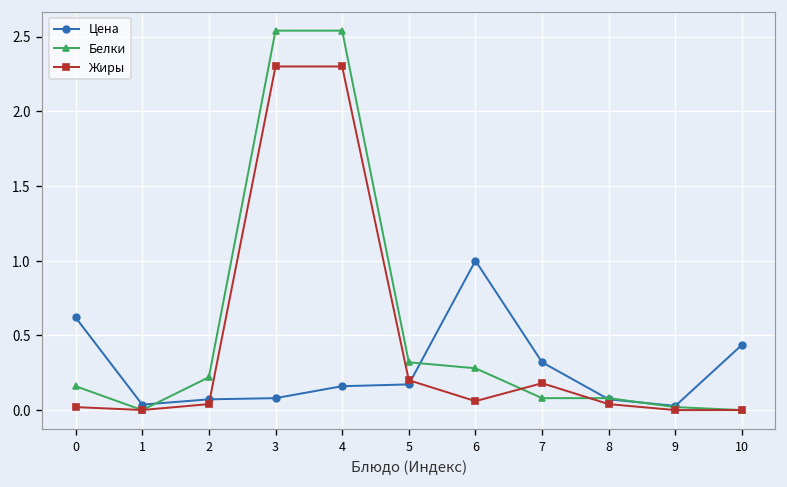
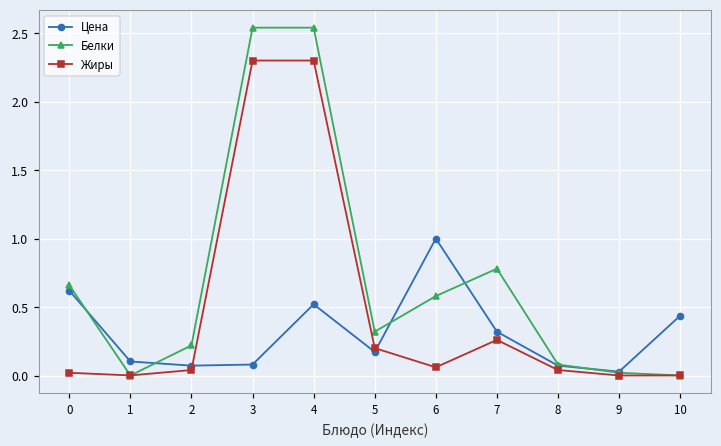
Белки, 0: 0.16 -> 0.66
Цена, 1: 0.04 -> 0.10
Цена, 4: 0.16 -> 0.52
Белки, 6: 0.28 -> 0.58
Белки, 7: 0.08 -> 0.78
Жиры, 7: 0.18 -> 0.26
